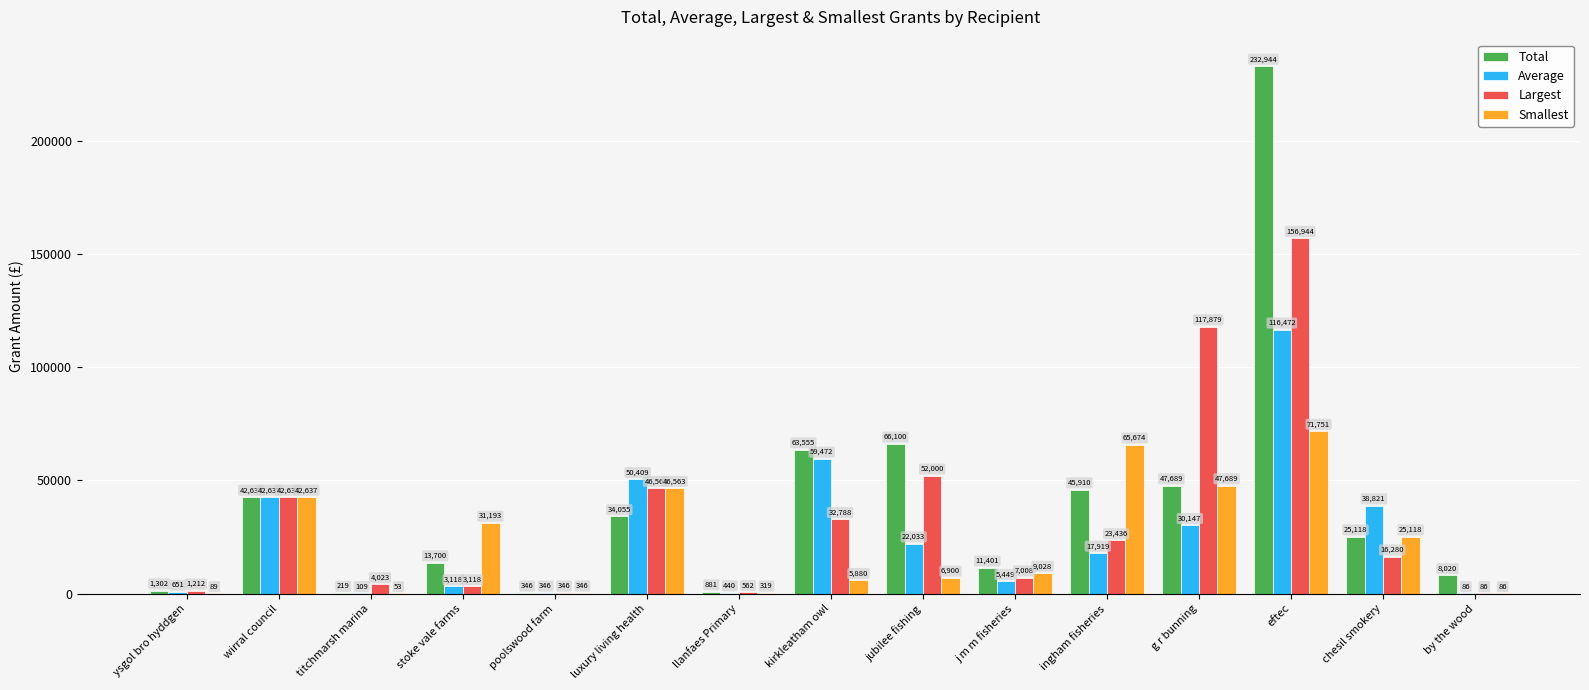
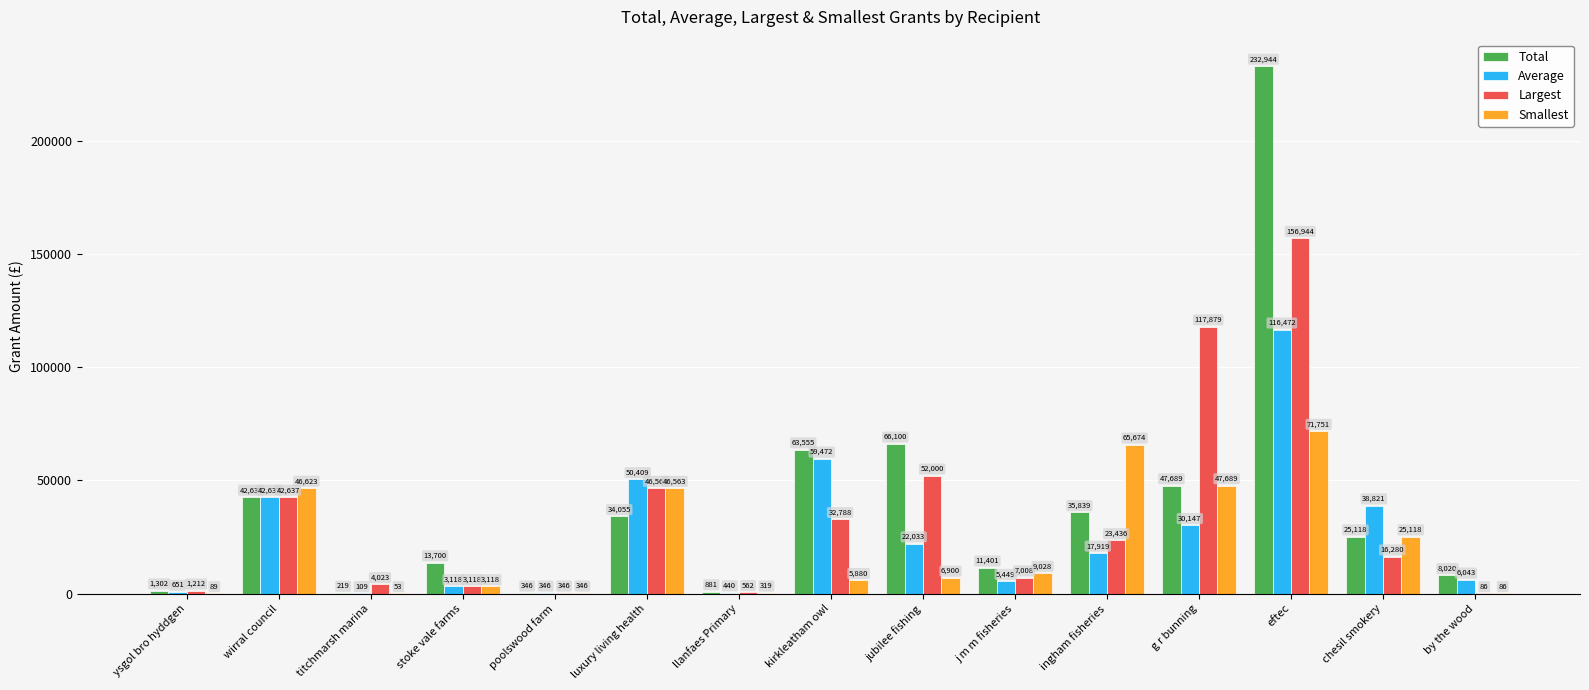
Smallest, wirral council: 42,637 -> 46,623
Smallest, stoke vale farms: 31,193 -> 3,118
Total, ingham fisheries: 45,910 -> 35,839
Average, by the wood: 86 -> 6,043
